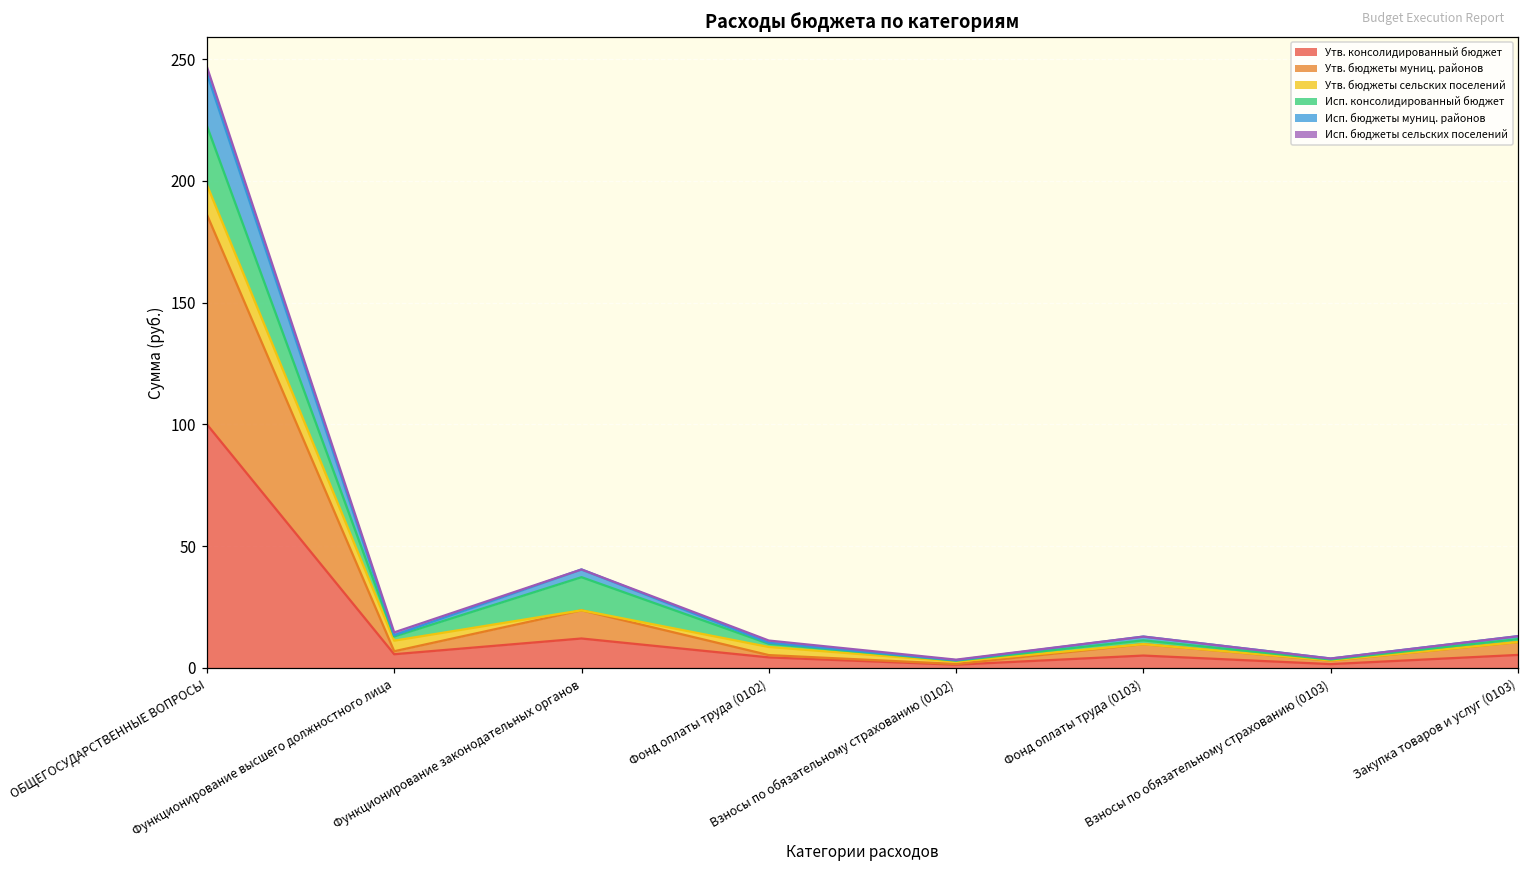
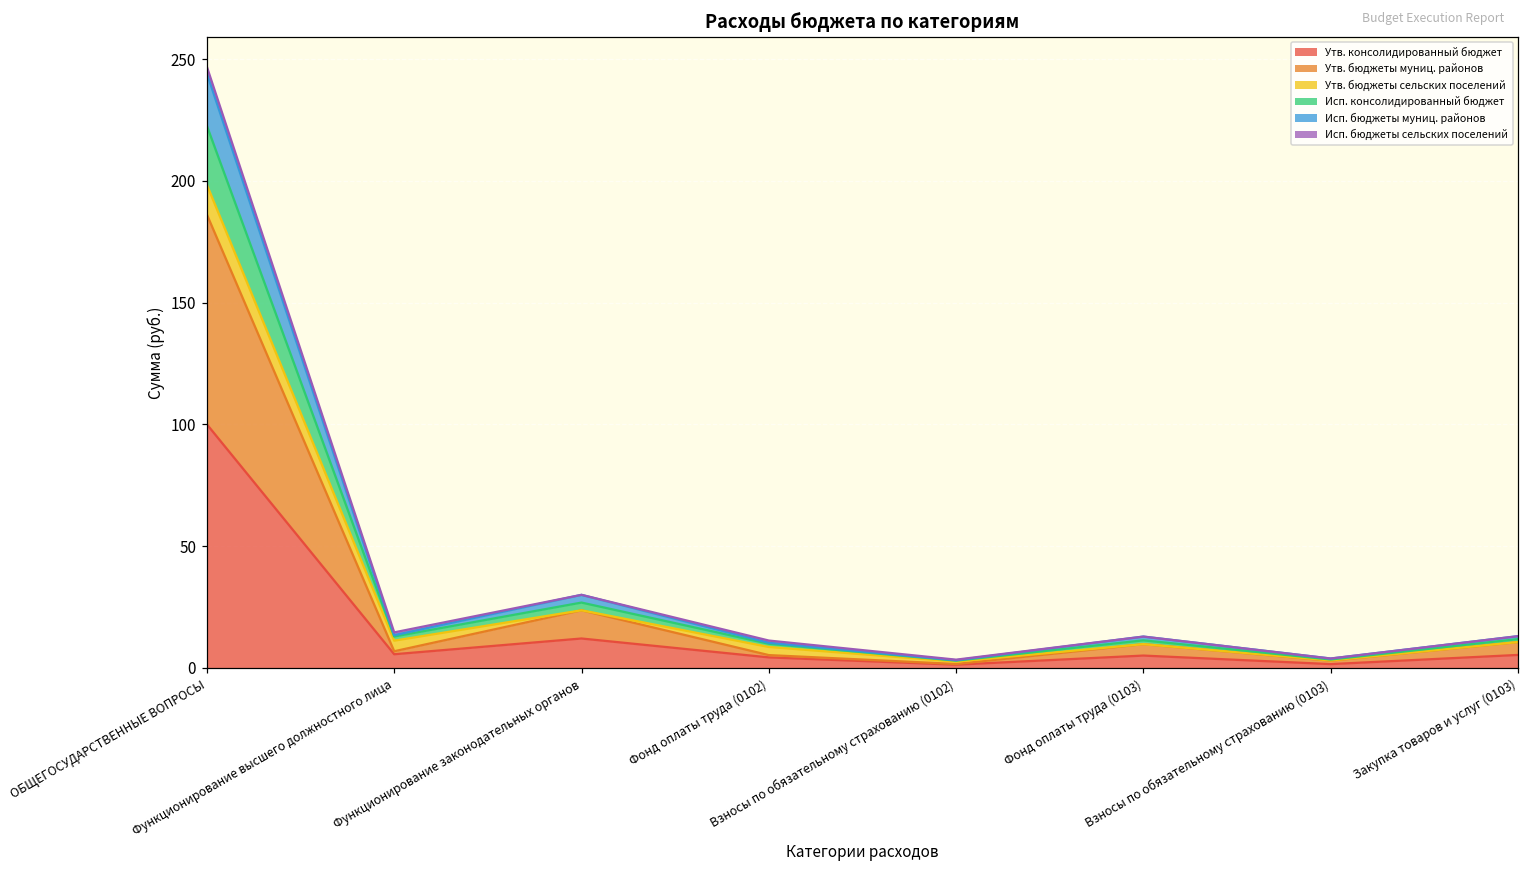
Исп. консолидированный бюджет, Функционирование законодательных органов: 14 -> 3
